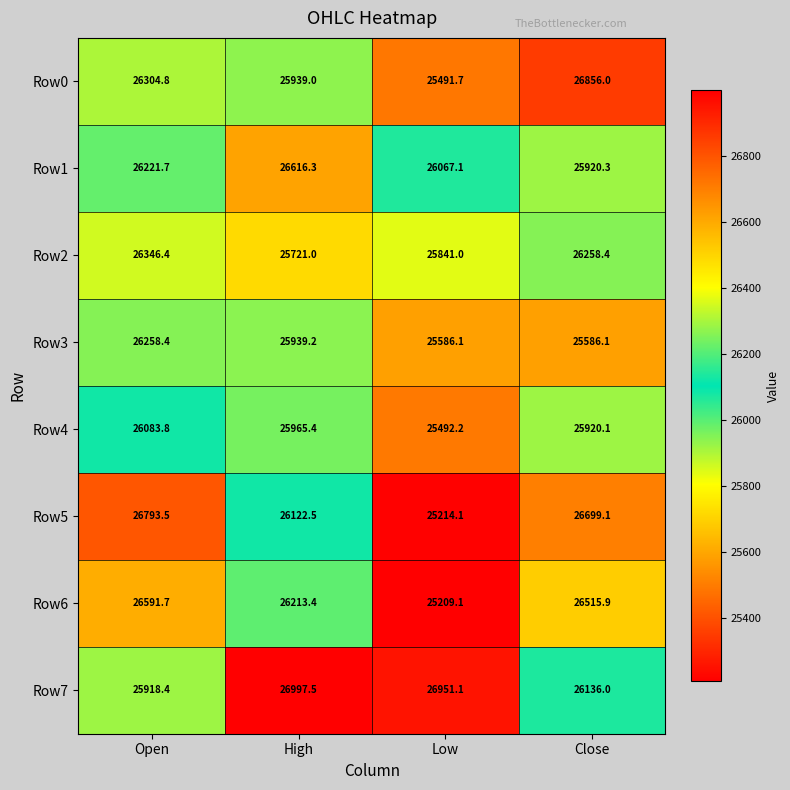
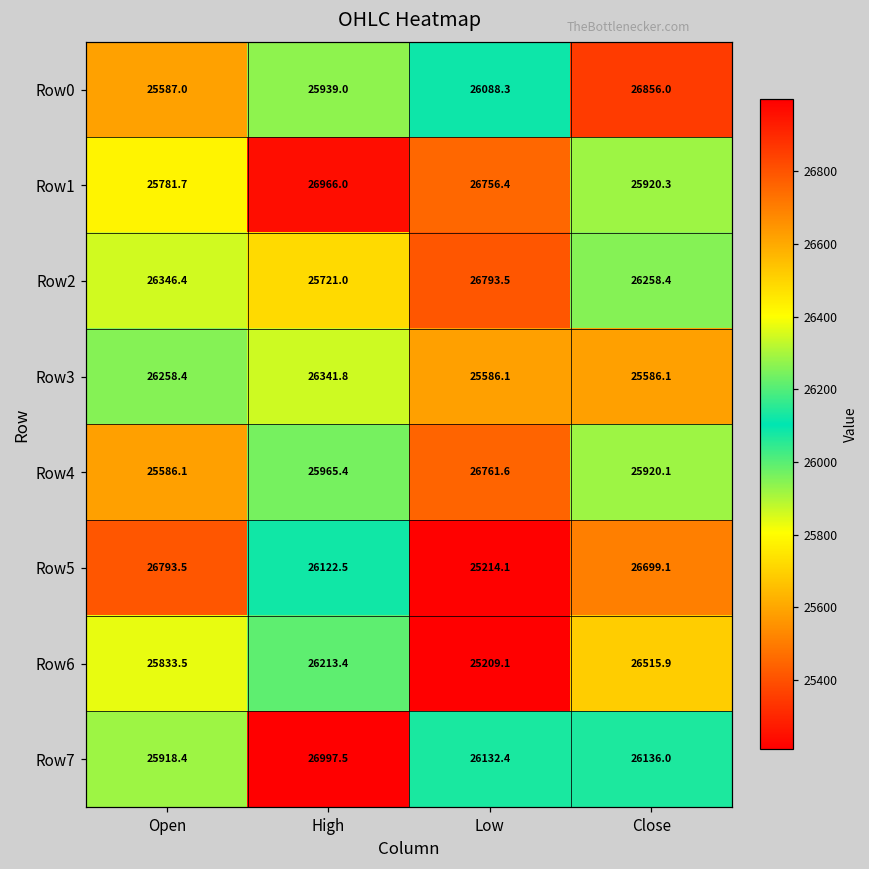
Row0, Open: 26304.8 -> 25587.0
Row0, Low: 25491.7 -> 26088.3
Row1, Open: 26221.7 -> 25781.7
Row1, High: 26616.3 -> 26966.0
Row1, Low: 26067.1 -> 26756.4
Row2, Low: 25841.0 -> 26793.5
Row3, High: 25939.2 -> 26341.8
Row4, Open: 26083.8 -> 25586.1
Row4, Low: 25492.2 -> 26761.6
Row6, Open: 26591.7 -> 25833.5
Row7, Low: 26951.1 -> 26132.4
